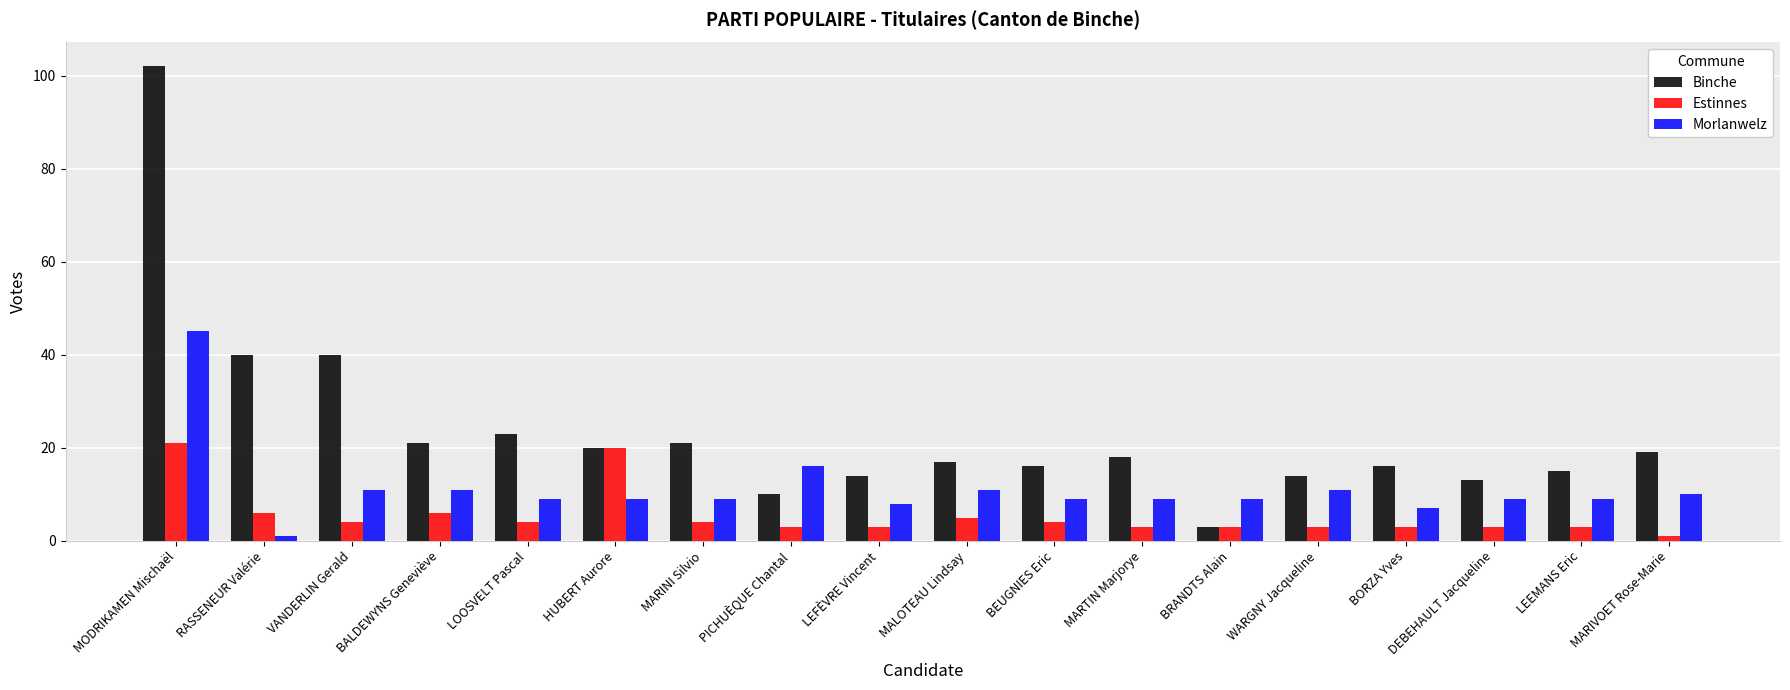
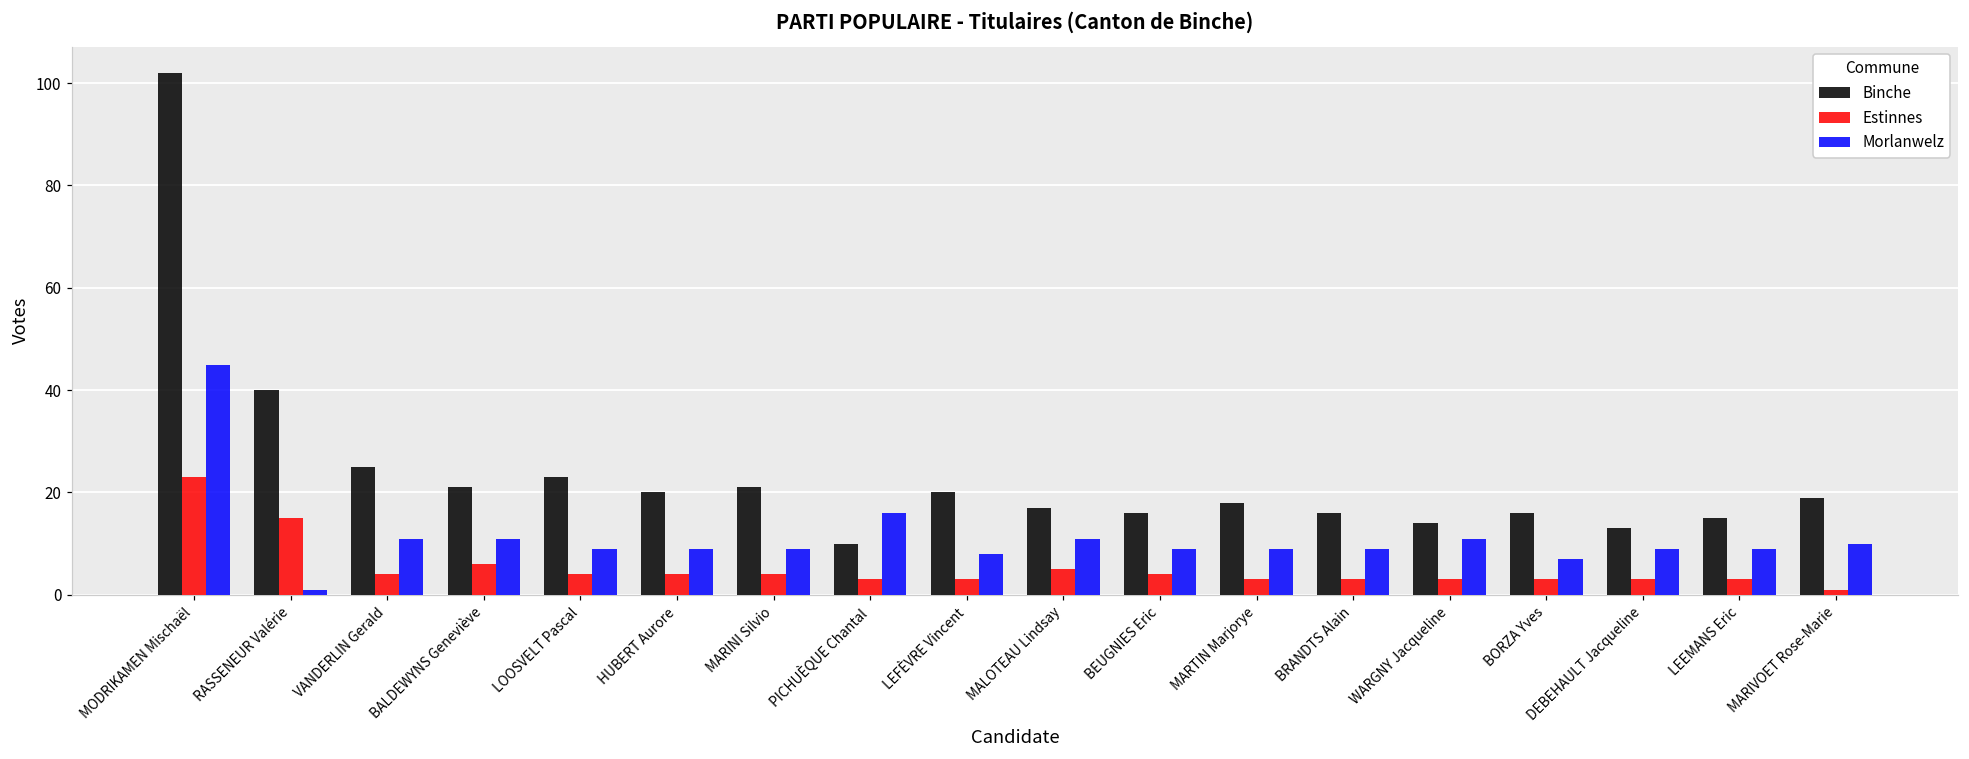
Estinnes, MODRIKAMEN Mischaël: 21 -> 23
Estinnes, RASSENEUR Valérie: 6 -> 15
Binche, VANDERLIN Gerald: 40 -> 25
Estinnes, HUBERT Aurore: 20 -> 4
Binche, LEFÈVRE Vincent: 14 -> 20
Binche, BRANDTS Alain: 3 -> 16
